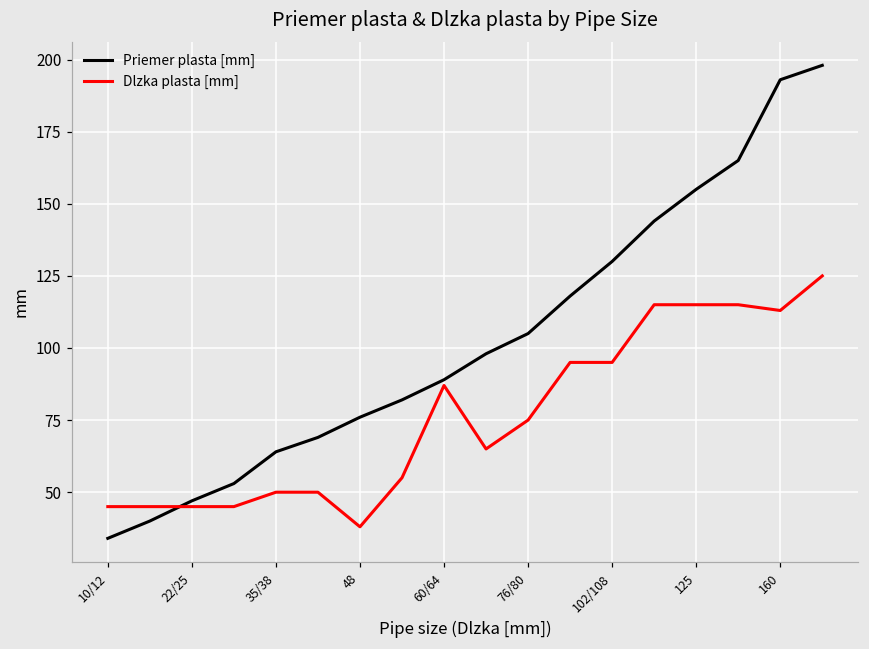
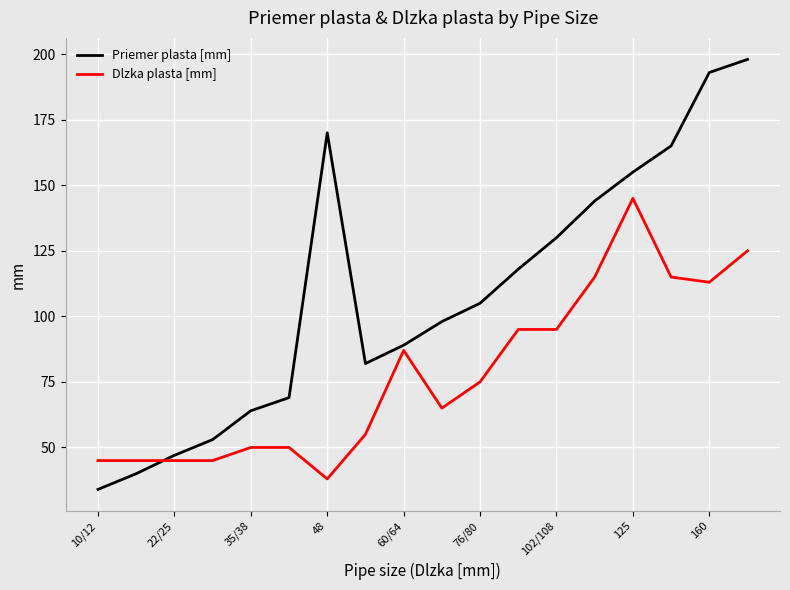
Priemer plasta [mm], 48: 76 -> 170
Dlzka plasta [mm], 125: 115 -> 145
